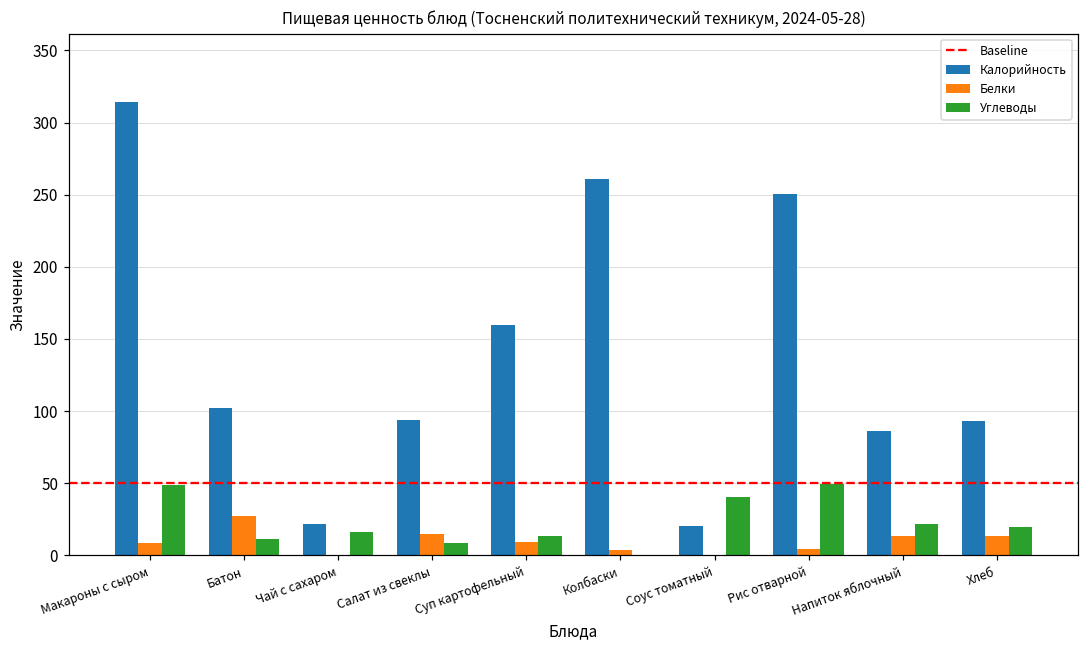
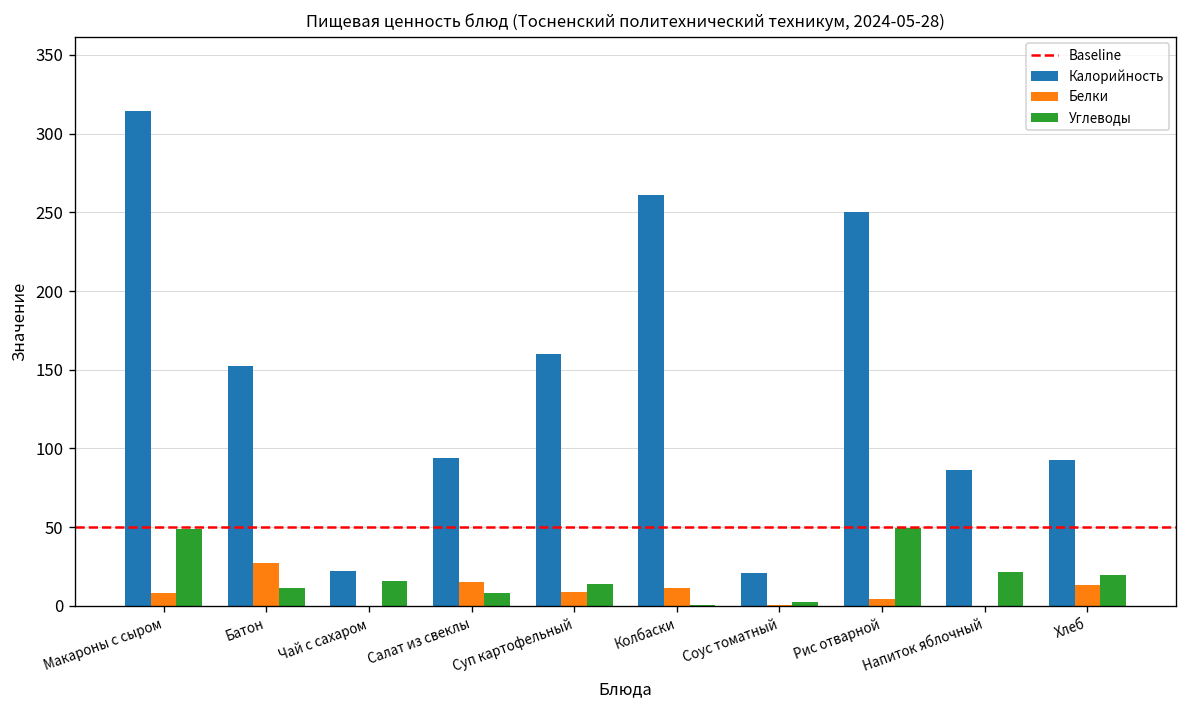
Калорийность, Батон: 102 -> 153
Белки, Колбаски: 4 -> 11
Углеводы, Соус томатный: 41 -> 3
Белки, Напиток яблочный: 14 -> 0
